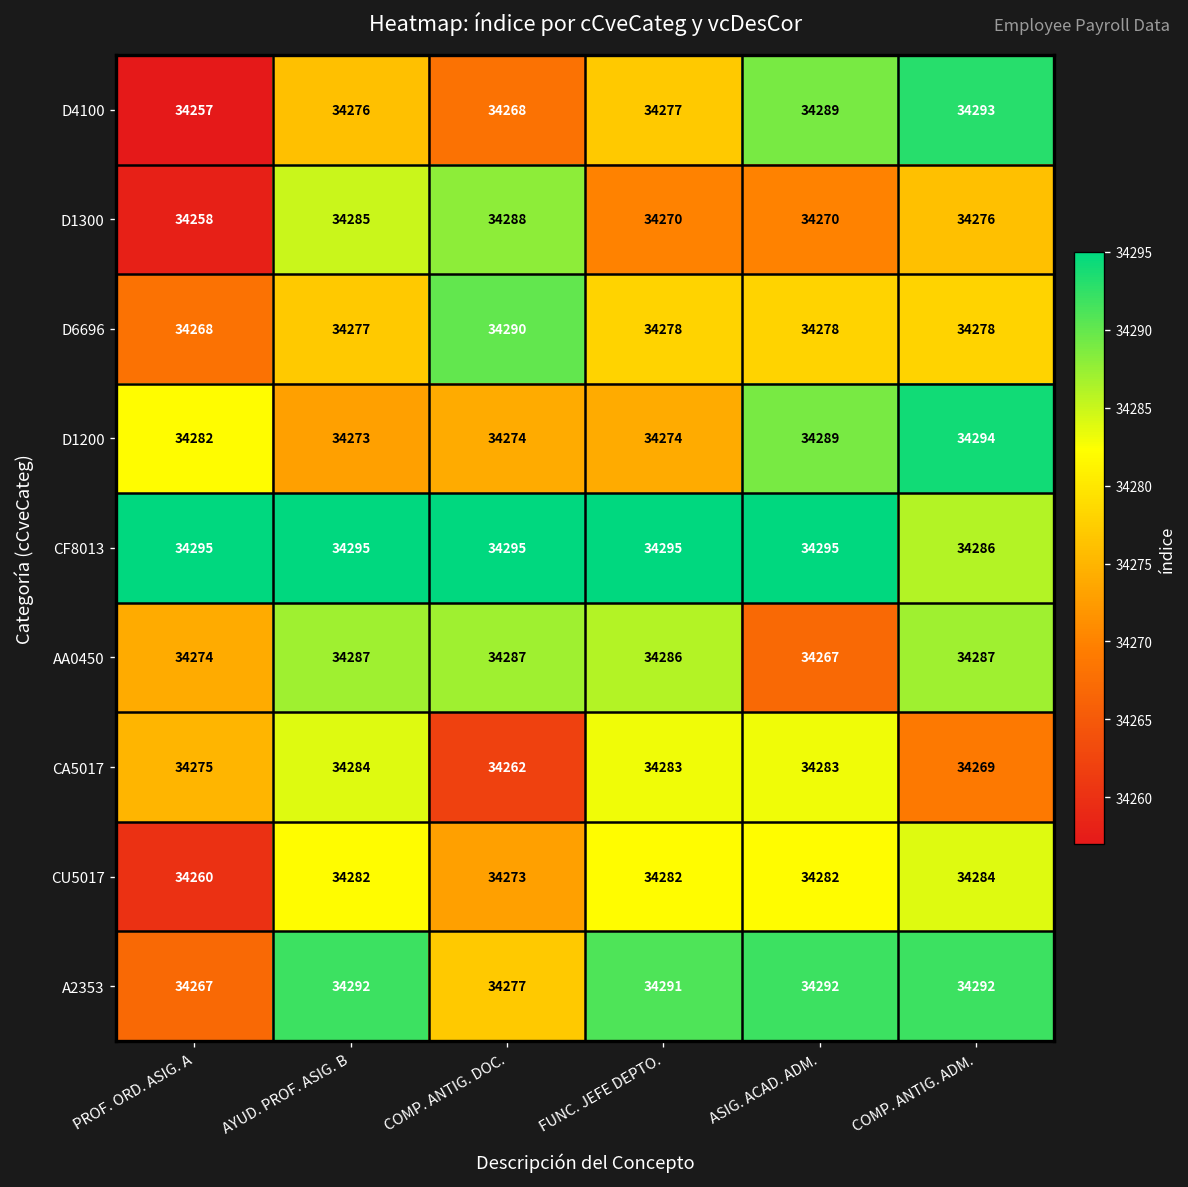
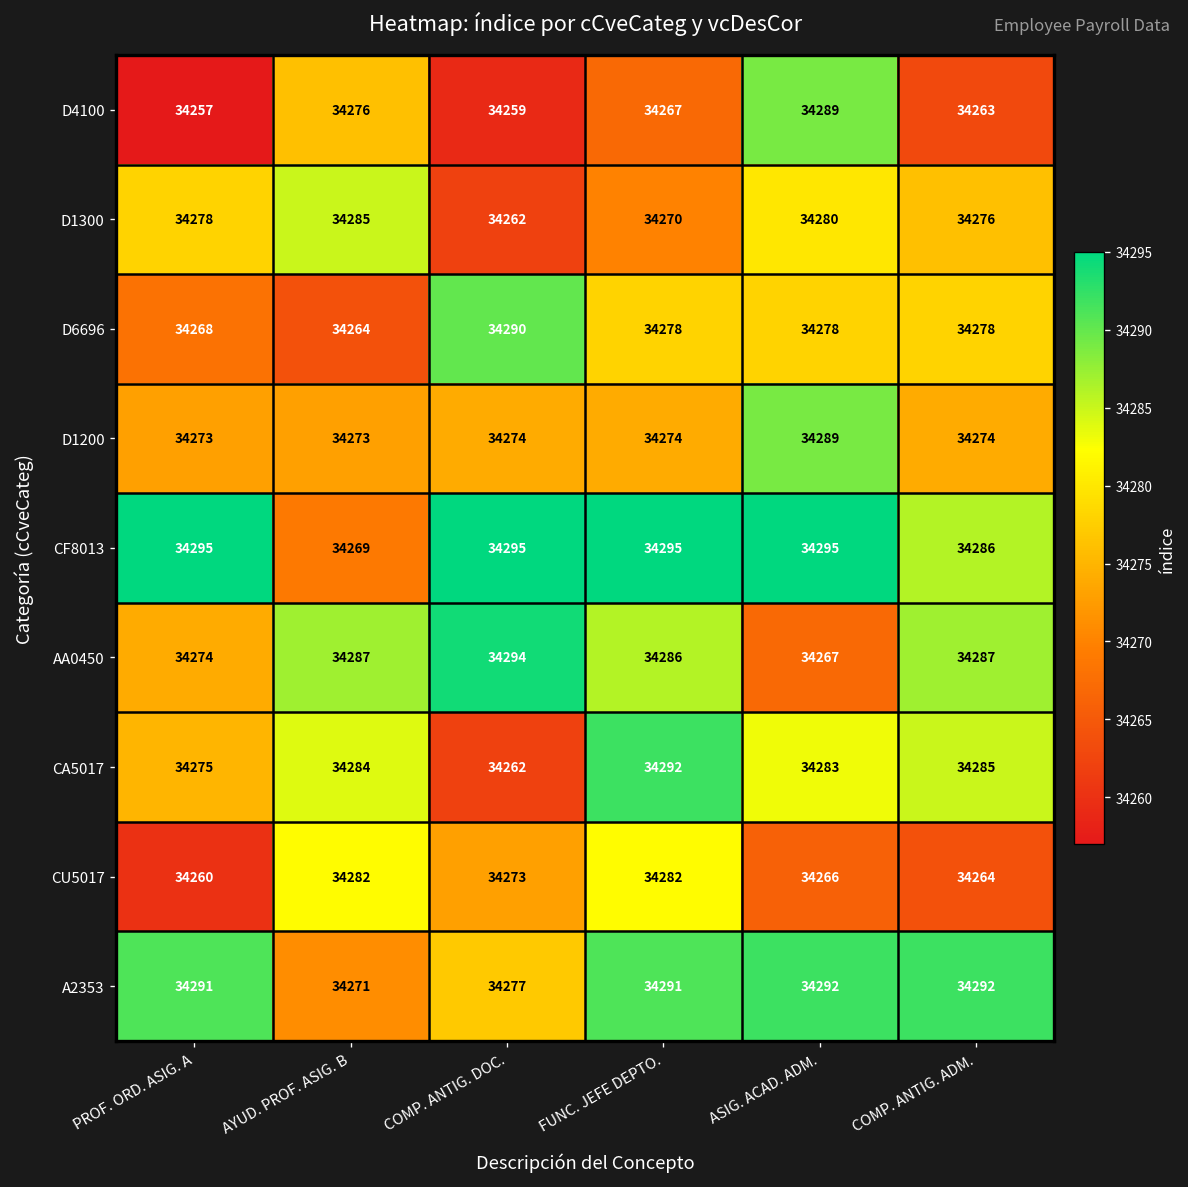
D4100, COMP. ANTIG. DOC.: 34268 -> 34259
D4100, FUNC. JEFE DEPTO.: 34277 -> 34267
D4100, COMP. ANTIG. ADM.: 34293 -> 34263
D1300, PROF. ORD. ASIG. A: 34258 -> 34278
D1300, COMP. ANTIG. DOC.: 34288 -> 34262
D1300, ASIG. ACAD. ADM.: 34270 -> 34280
D6696, AYUD. PROF. ASIG. B: 34277 -> 34264
D1200, PROF. ORD. ASIG. A: 34282 -> 34273
D1200, COMP. ANTIG. ADM.: 34294 -> 34274
CF8013, AYUD. PROF. ASIG. B: 34295 -> 34269
AA0450, COMP. ANTIG. DOC.: 34287 -> 34294
CA5017, FUNC. JEFE DEPTO.: 34283 -> 34292
CA5017, COMP. ANTIG. ADM.: 34269 -> 34285
CU5017, ASIG. ACAD. ADM.: 34282 -> 34266
CU5017, COMP. ANTIG. ADM.: 34284 -> 34264
A2353, PROF. ORD. ASIG. A: 34267 -> 34291
A2353, AYUD. PROF. ASIG. B: 34292 -> 34271
